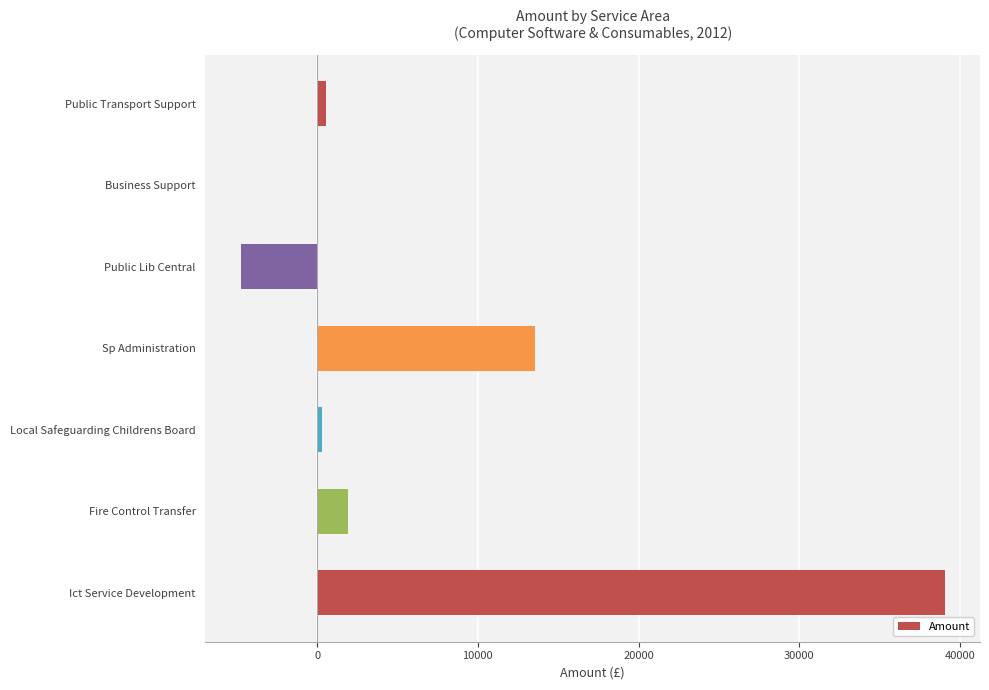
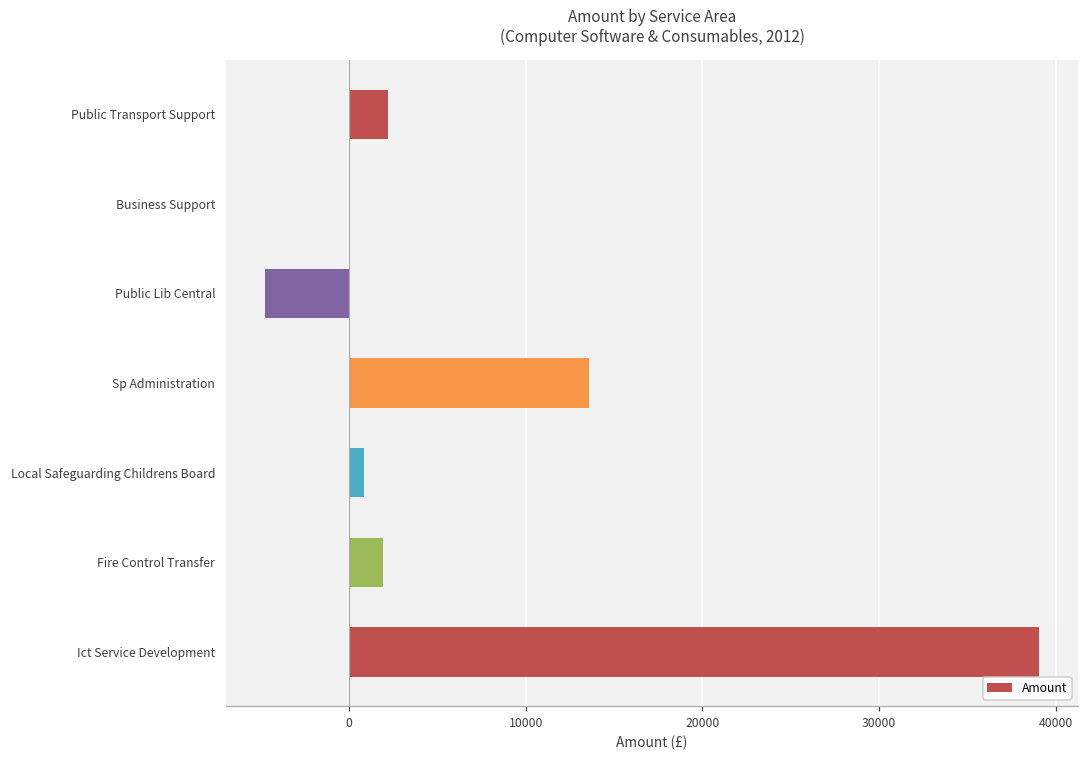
Public Transport Support: 600 -> 2200
Local Safeguarding Childrens Board: 300 -> 900
